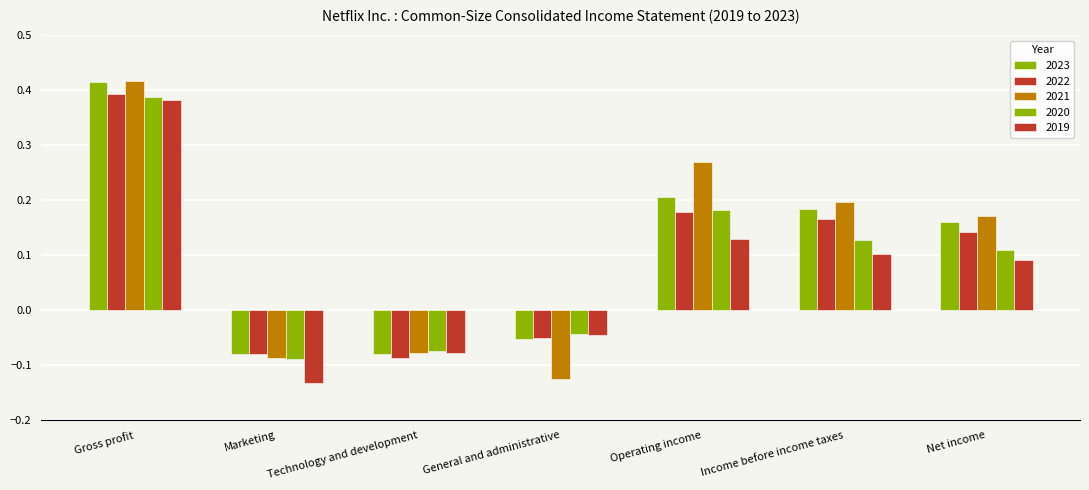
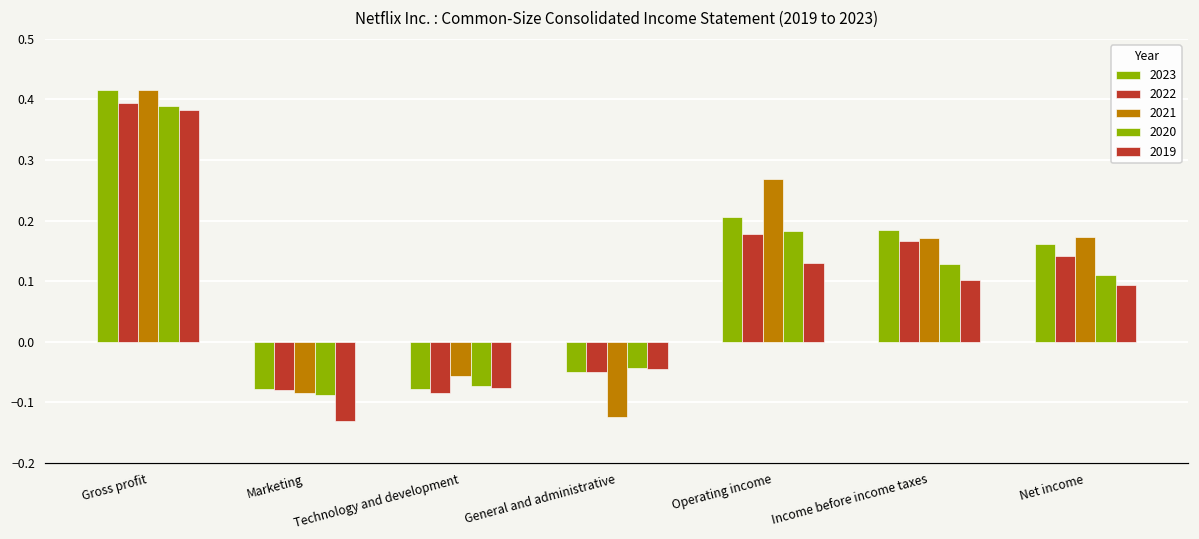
2021, Technology and development: -0.08 -> -0.06
2021, Income before income taxes: 0.20 -> 0.17
